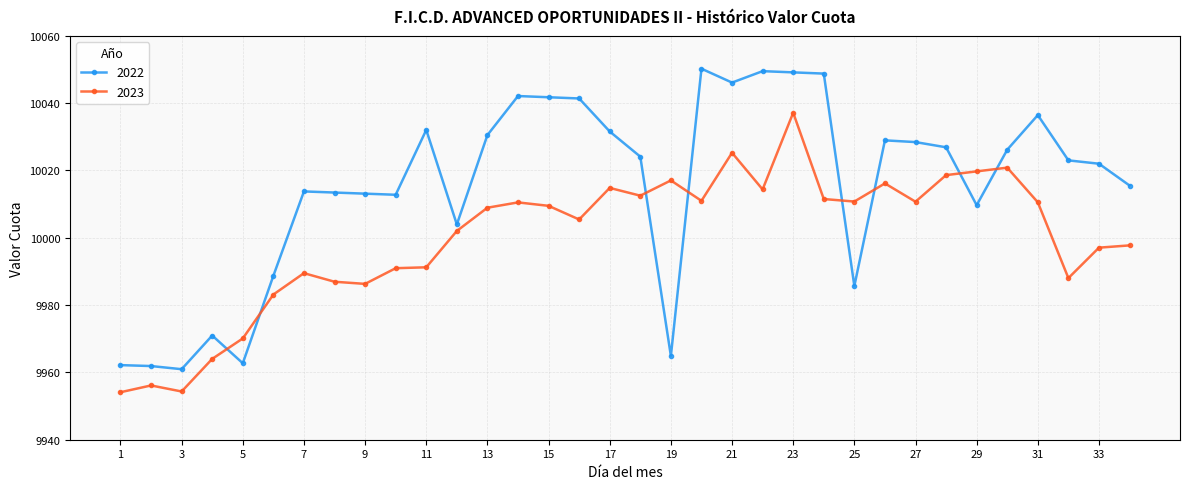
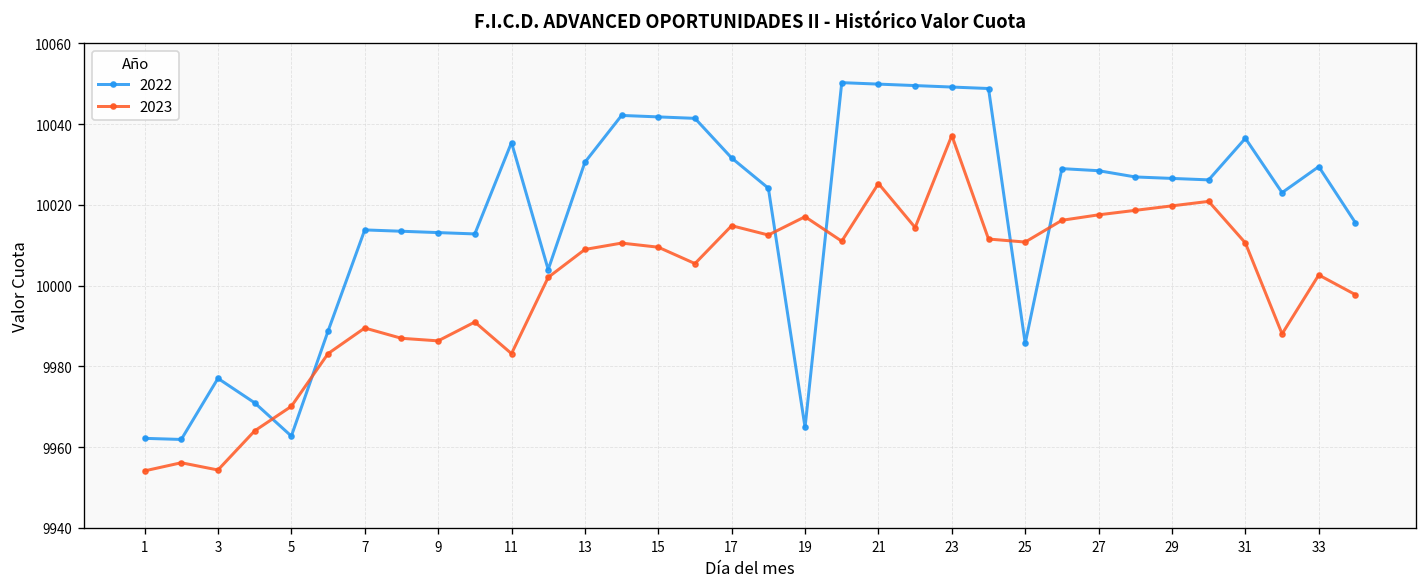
2022, 3: 9961 -> 9977
2022, 11: 10032 -> 10035
2023, 11: 9991 -> 9983
2022, 21: 10046 -> 10050
2023, 27: 10011 -> 10018
2022, 29: 10010 -> 10027
2022, 33: 10022 -> 10029
2023, 33: 9997 -> 10003
